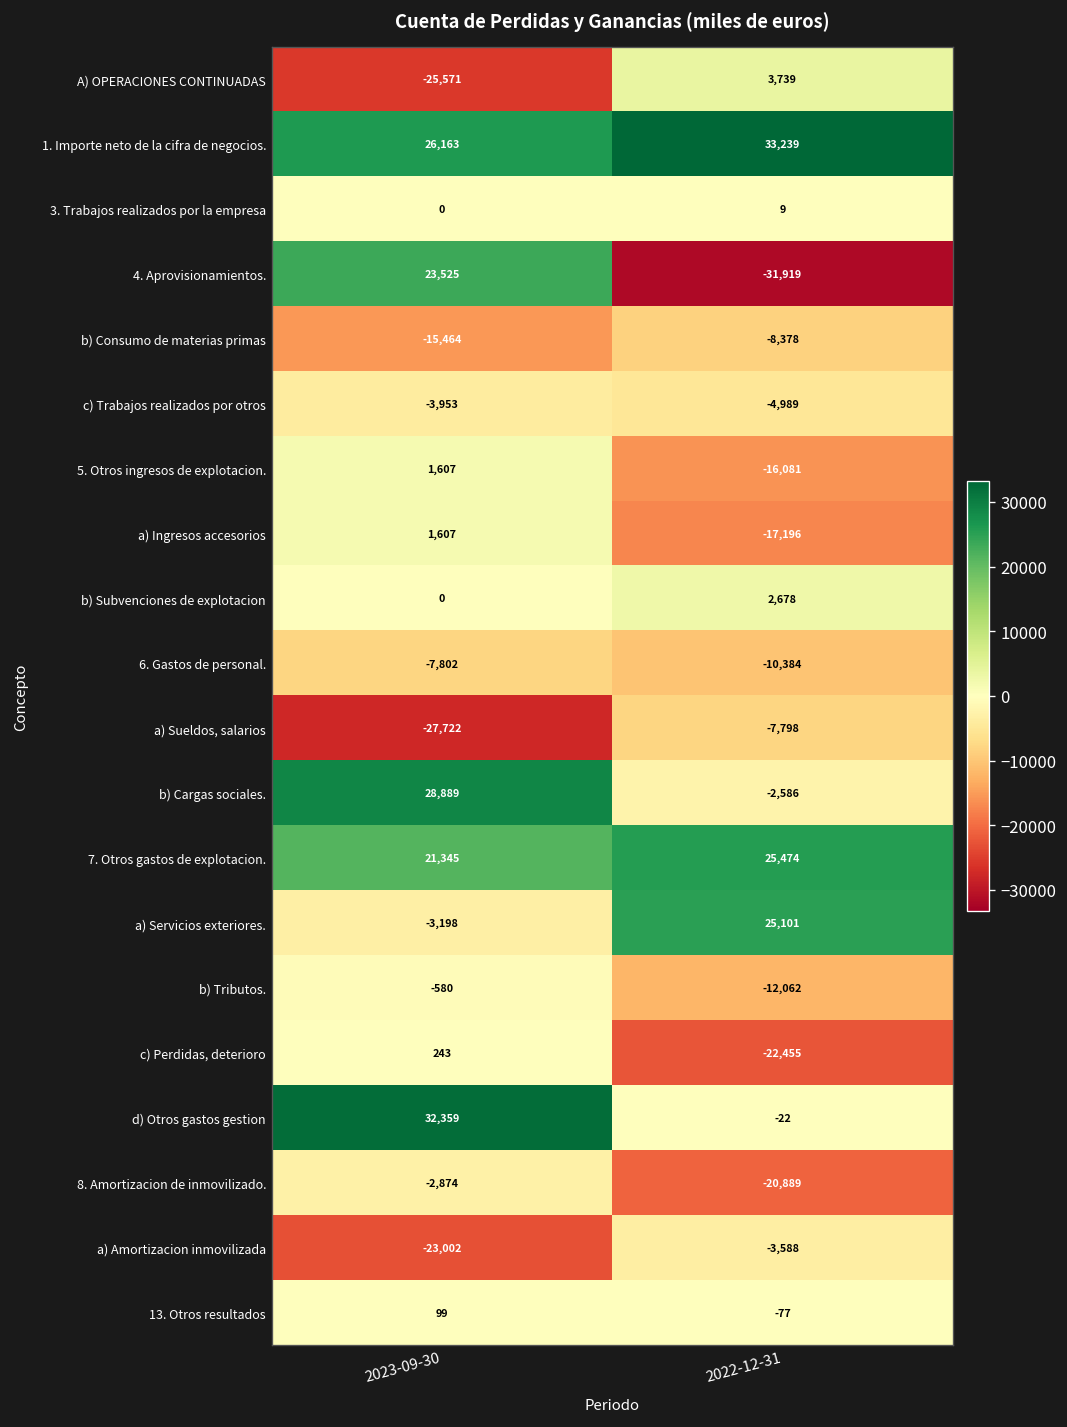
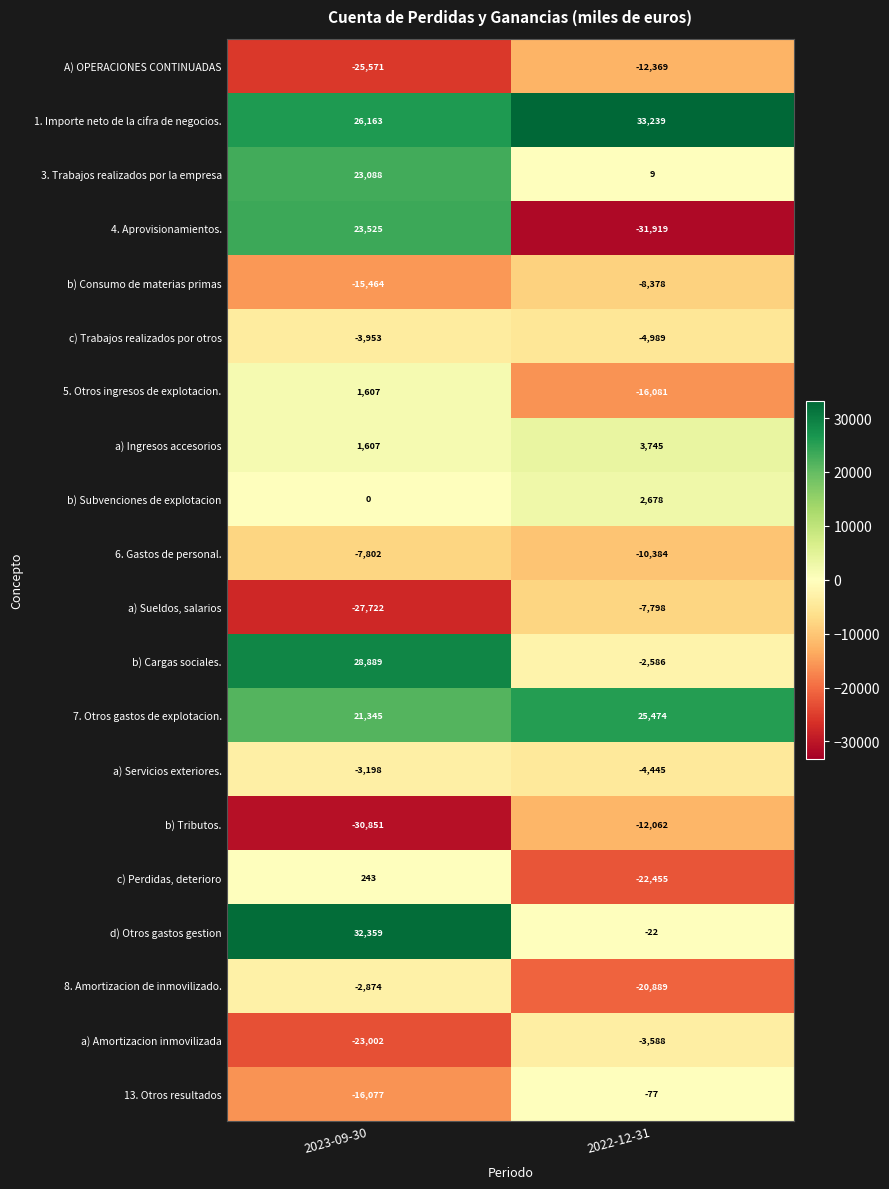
A) OPERACIONES CONTINUADAS, 2022-12-31: 3,739 -> -12,369
3. Trabajos realizados por la empresa, 2023-09-30: 0 -> 23,088
a) Ingresos accesorios, 2022-12-31: -17,196 -> 3,745
a) Servicios exteriores., 2022-12-31: 25,101 -> -4,445
b) Tributos., 2023-09-30: -580 -> -30,851
13. Otros resultados, 2023-09-30: 99 -> -16,077
